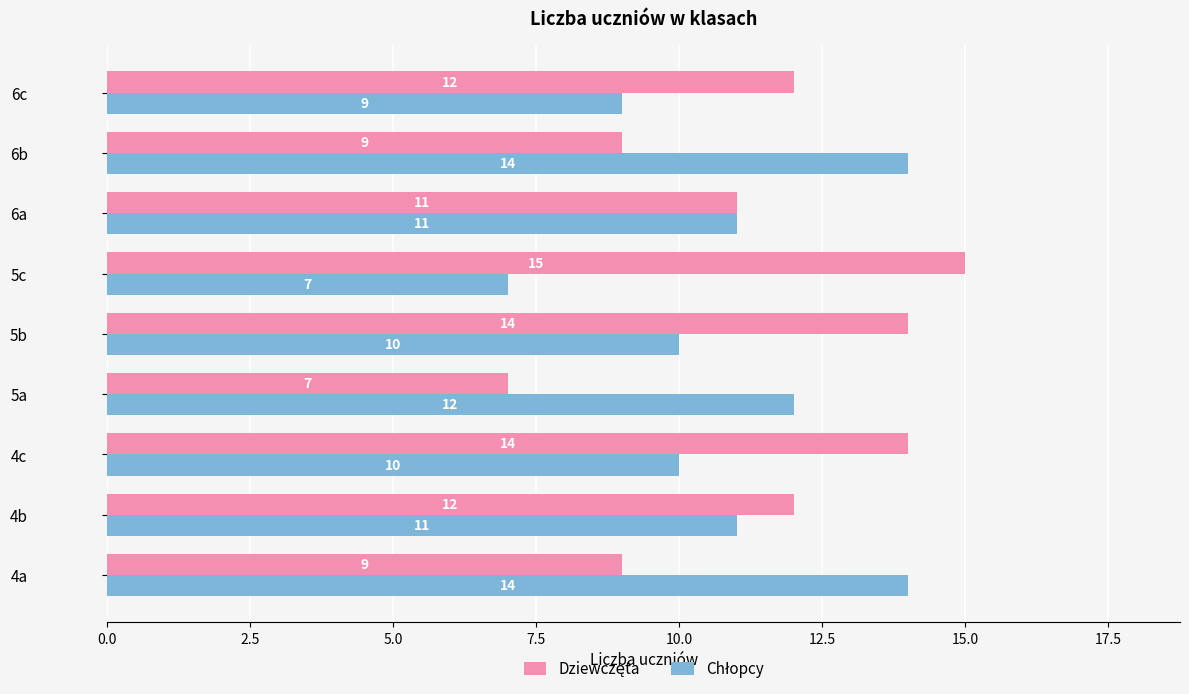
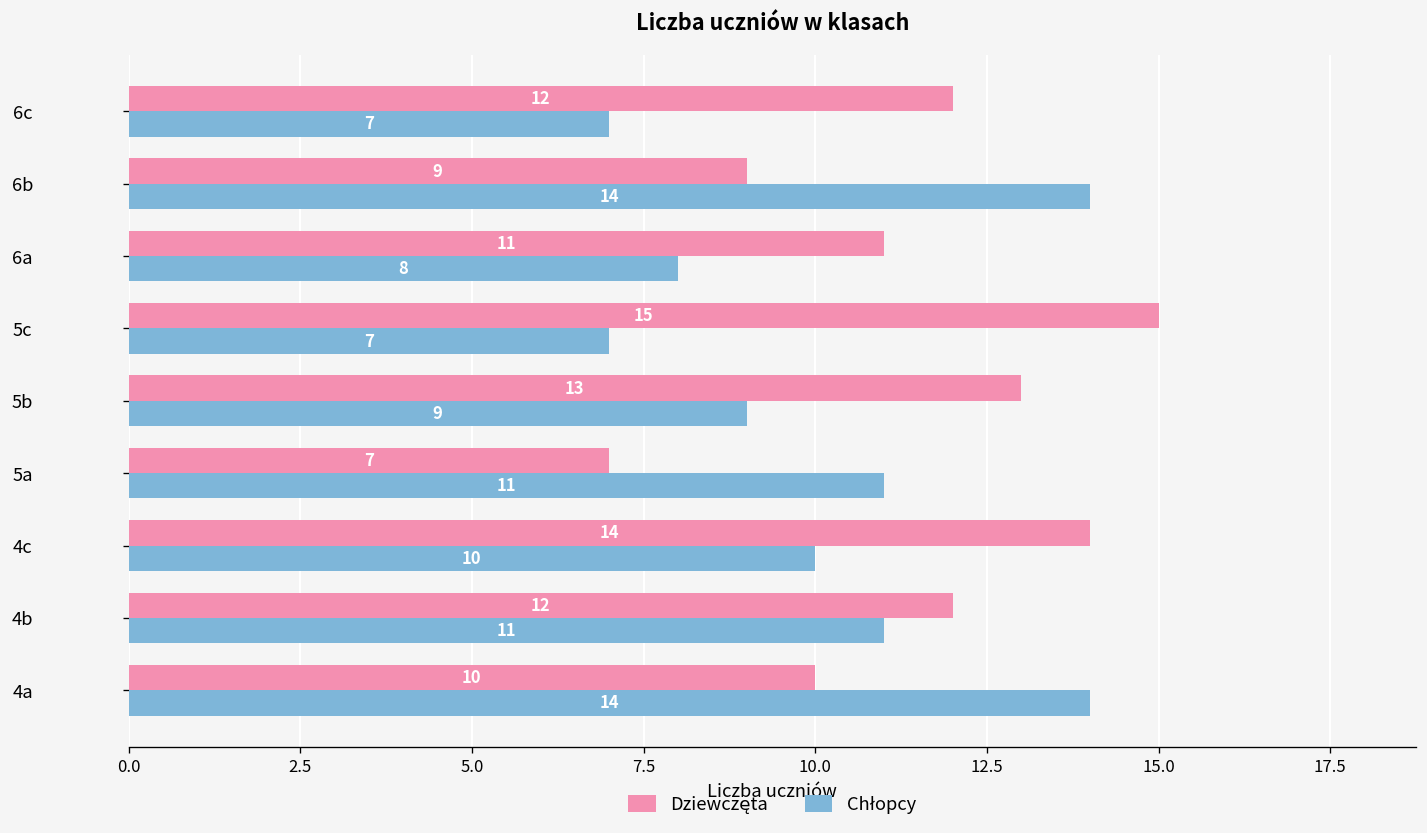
Chłopcy, 6c: 9 -> 7
Chłopcy, 6a: 11 -> 8
Dziewczęta, 5b: 14 -> 13
Chłopcy, 5b: 10 -> 9
Chłopcy, 5a: 12 -> 11
Dziewczęta, 4a: 9 -> 10
